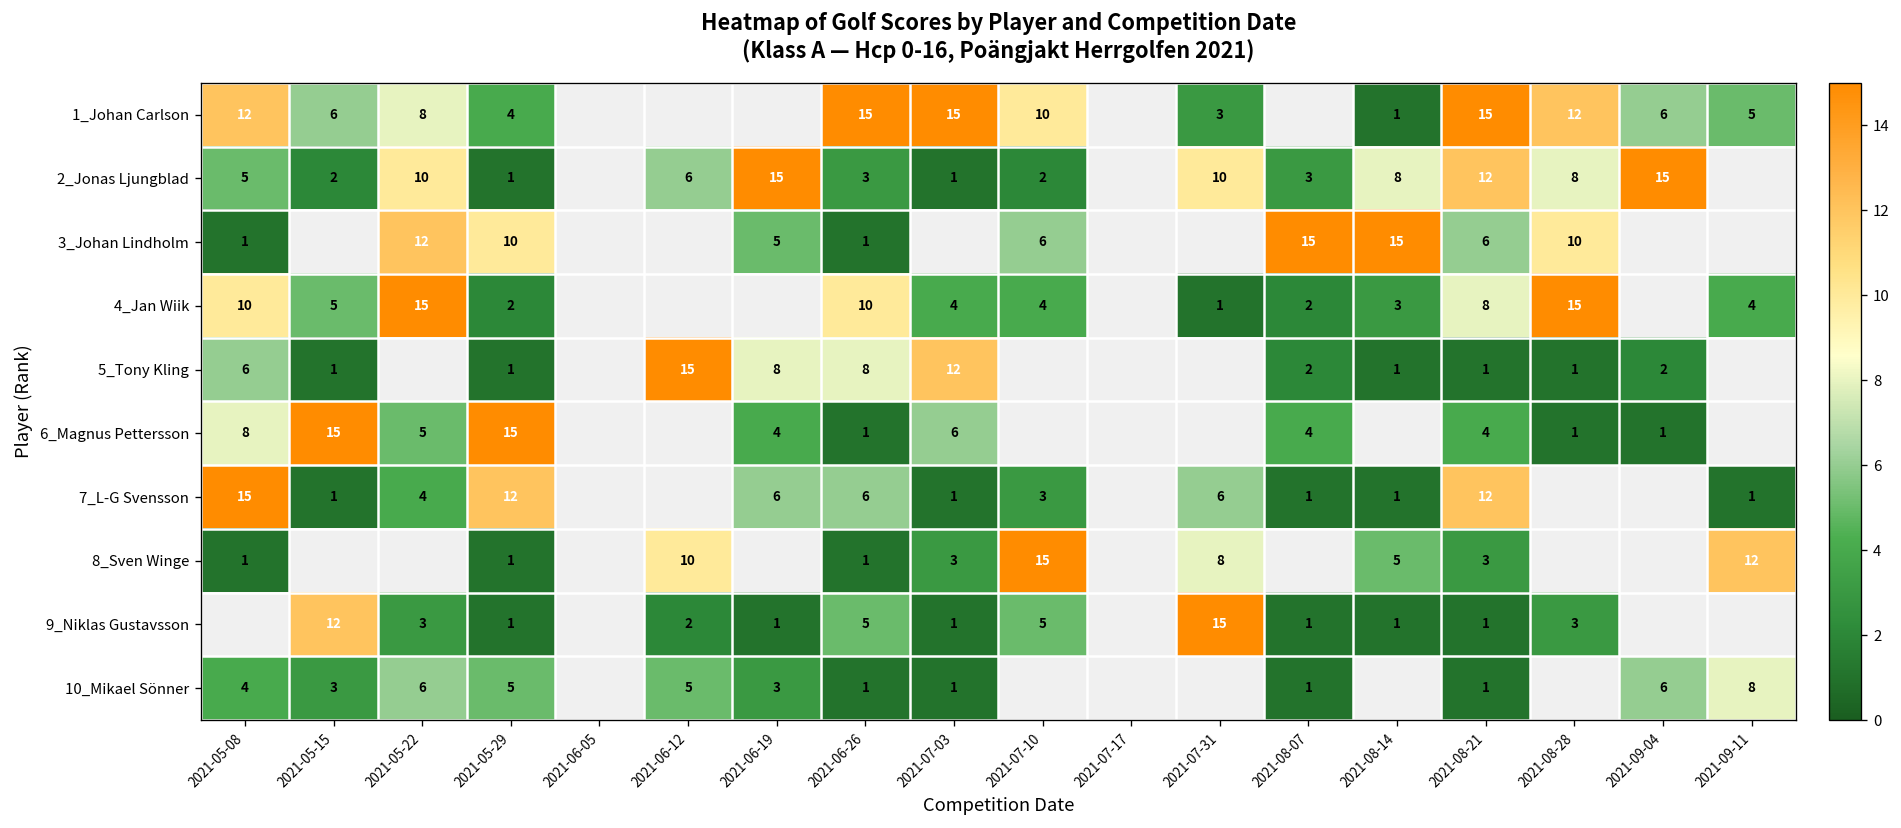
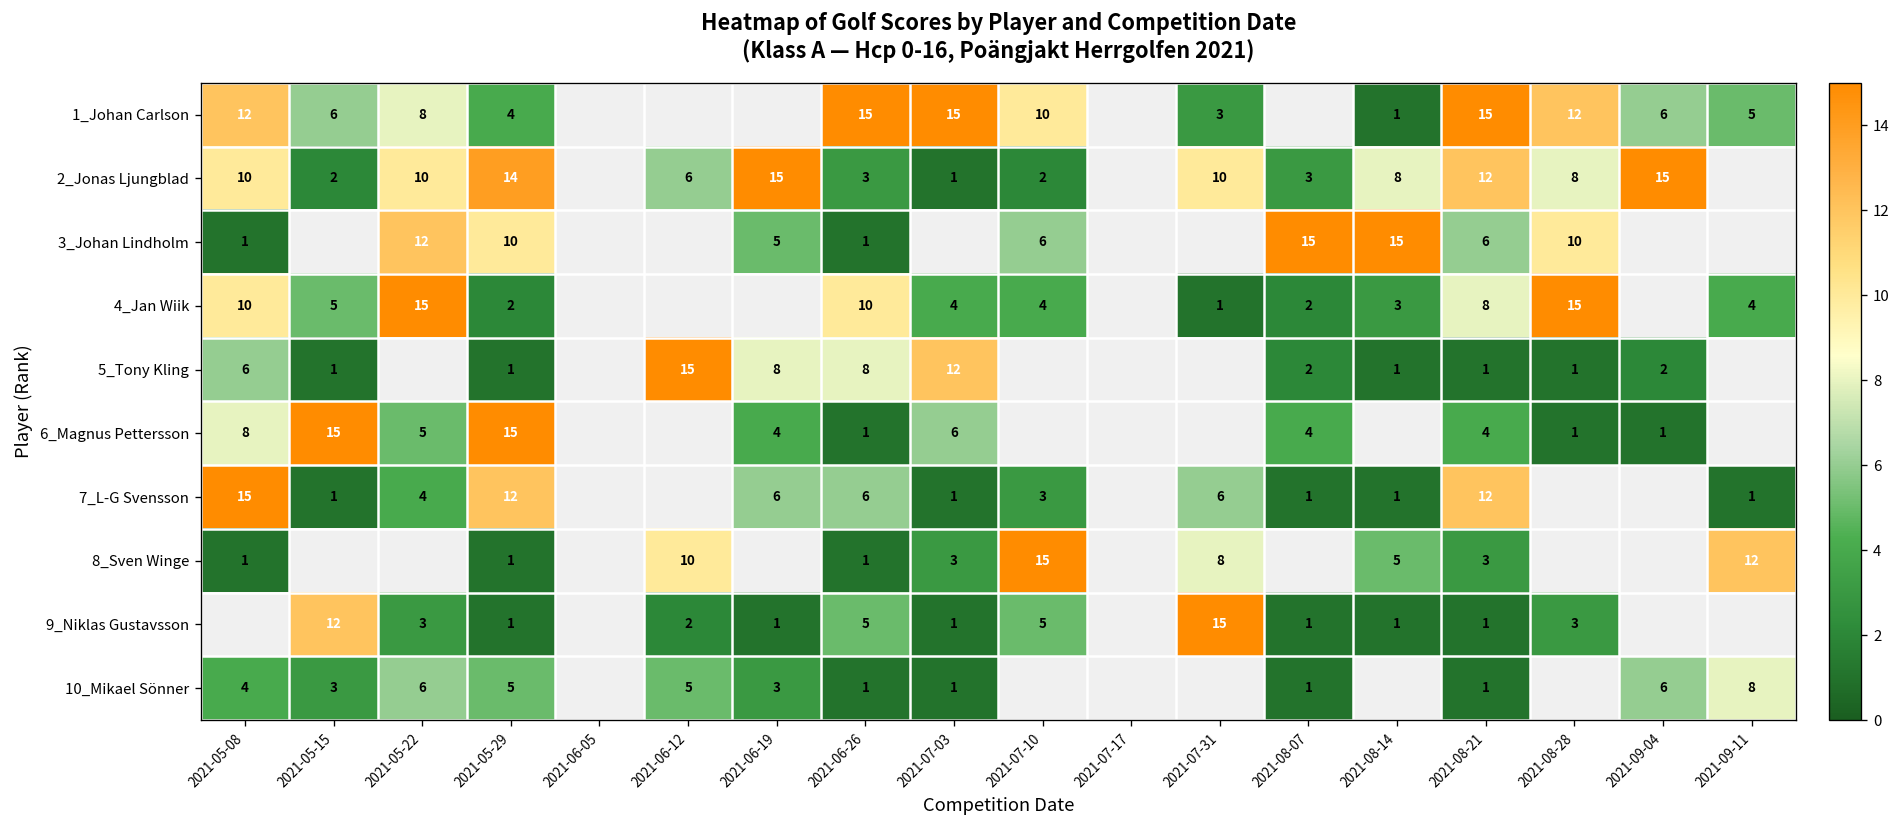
2_Jonas Ljungblad, 2021-05-08: 5 -> 10
2_Jonas Ljungblad, 2021-05-29: 1 -> 14
